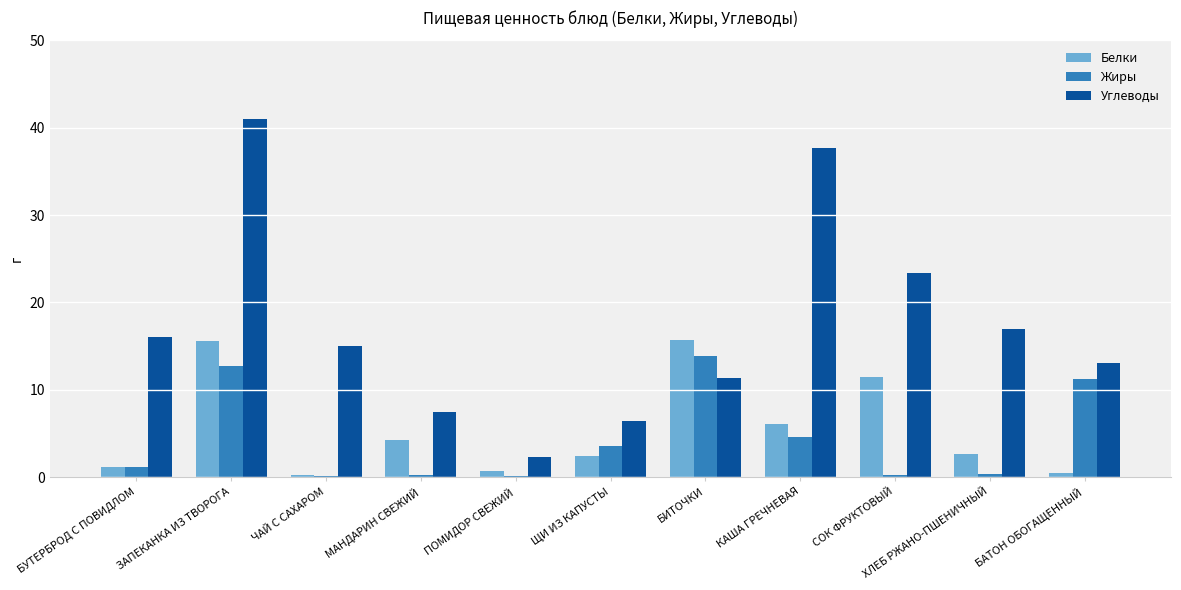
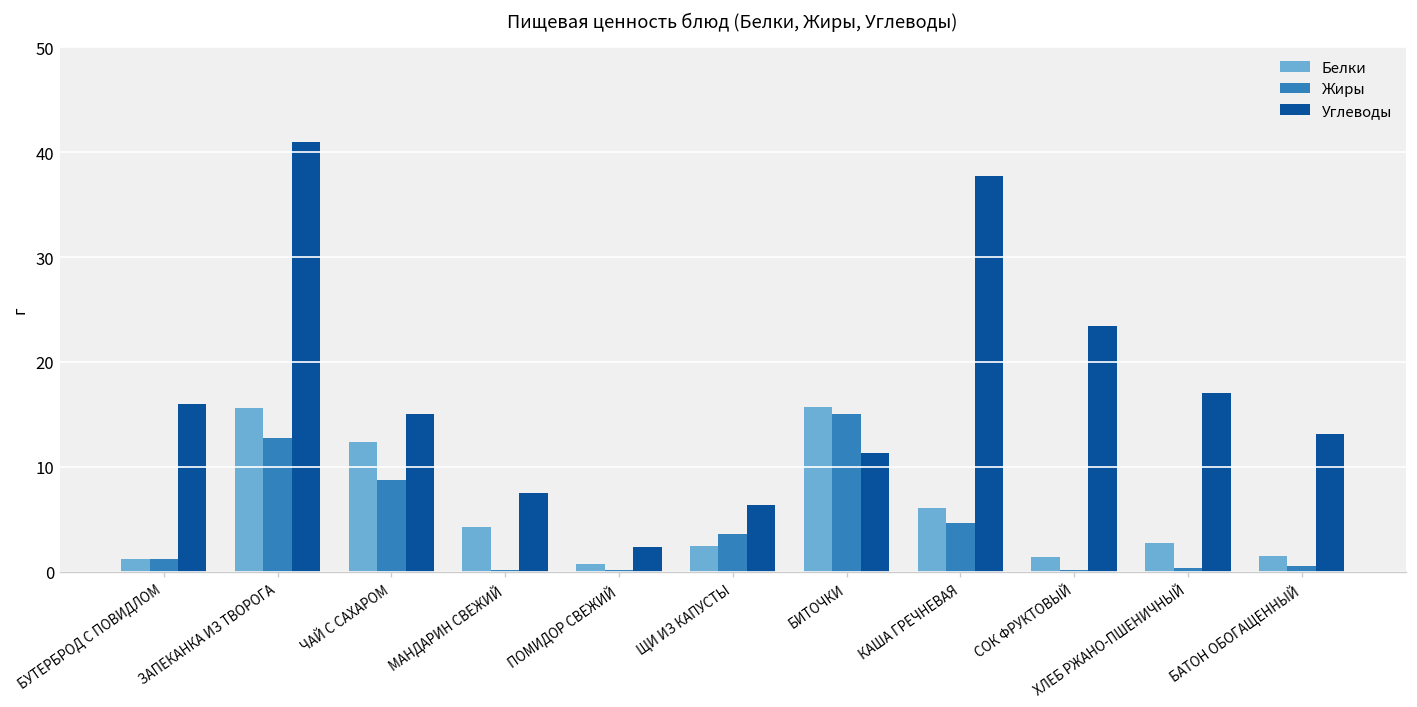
Белки, ЧАЙ С САХАРОМ: 0 -> 12
Жиры, ЧАЙ С САХАРОМ: 0 -> 9
Жиры, БИТОЧКИ: 14 -> 15
Белки, СОК ФРУКТОВЫЙ: 12 -> 1
Белки, БАТОН ОБОГАЩЕННЫЙ: 0 -> 2
Жиры, БАТОН ОБОГАЩЕННЫЙ: 11 -> 1
